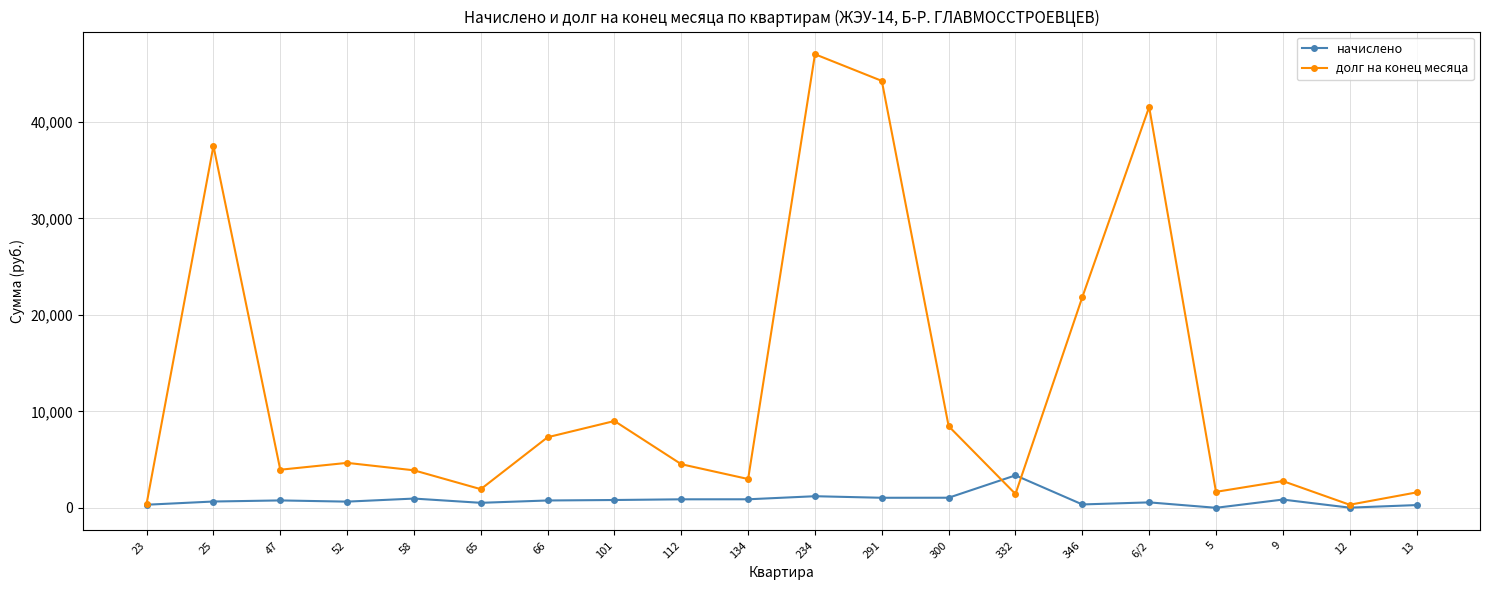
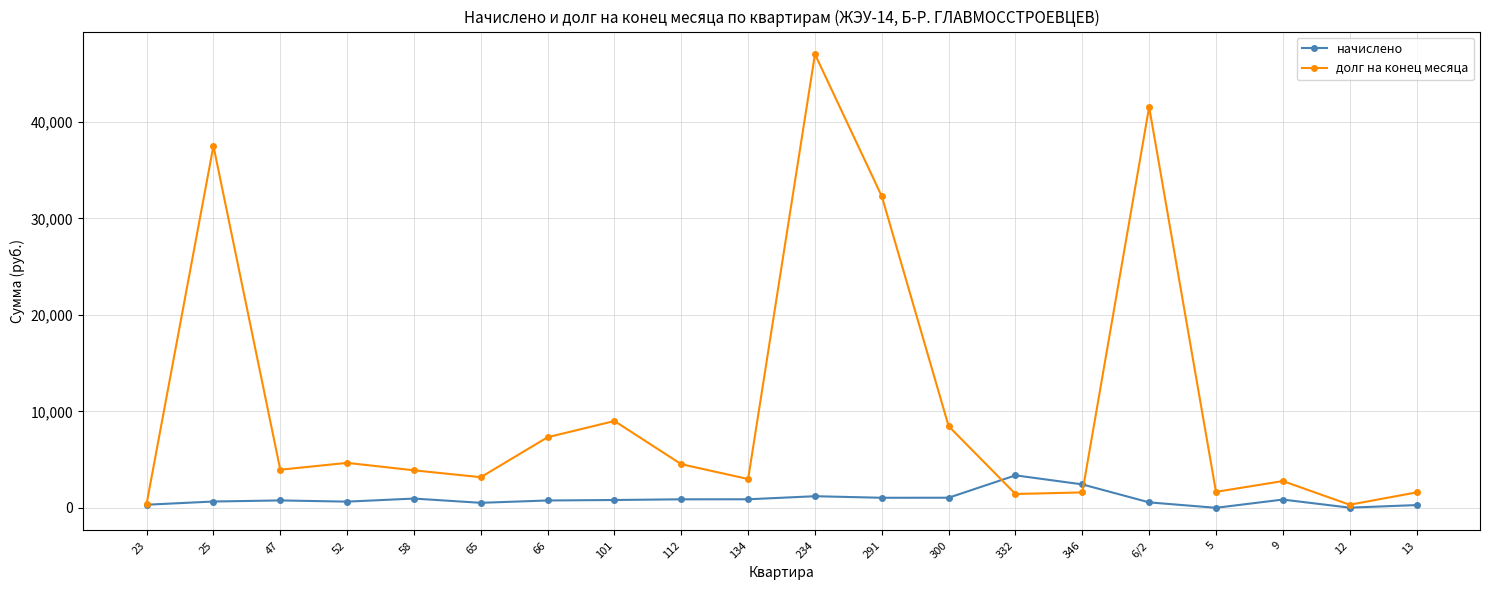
долг на конец месяца, 65: 2,000 -> 3,000
долг на конец месяца, 291: 44,000 -> 32,000
начислено, 346: 0 -> 2,000
долг на конец месяца, 346: 22,000 -> 2,000
